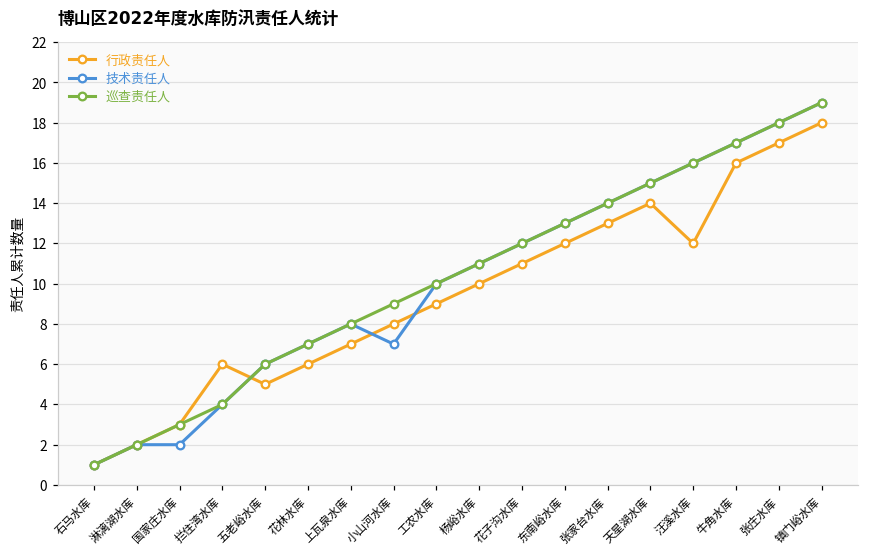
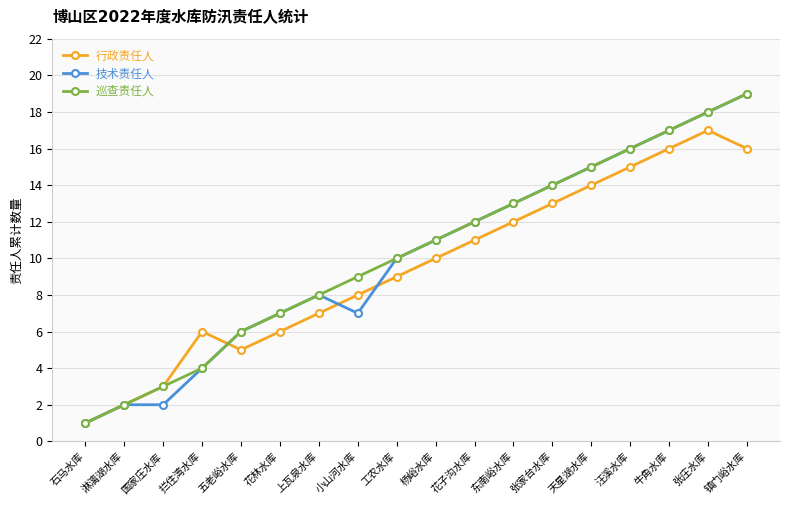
行政责任人, 汪溪水库: 12 -> 15
行政责任人, 镇门峪水库: 18 -> 16
